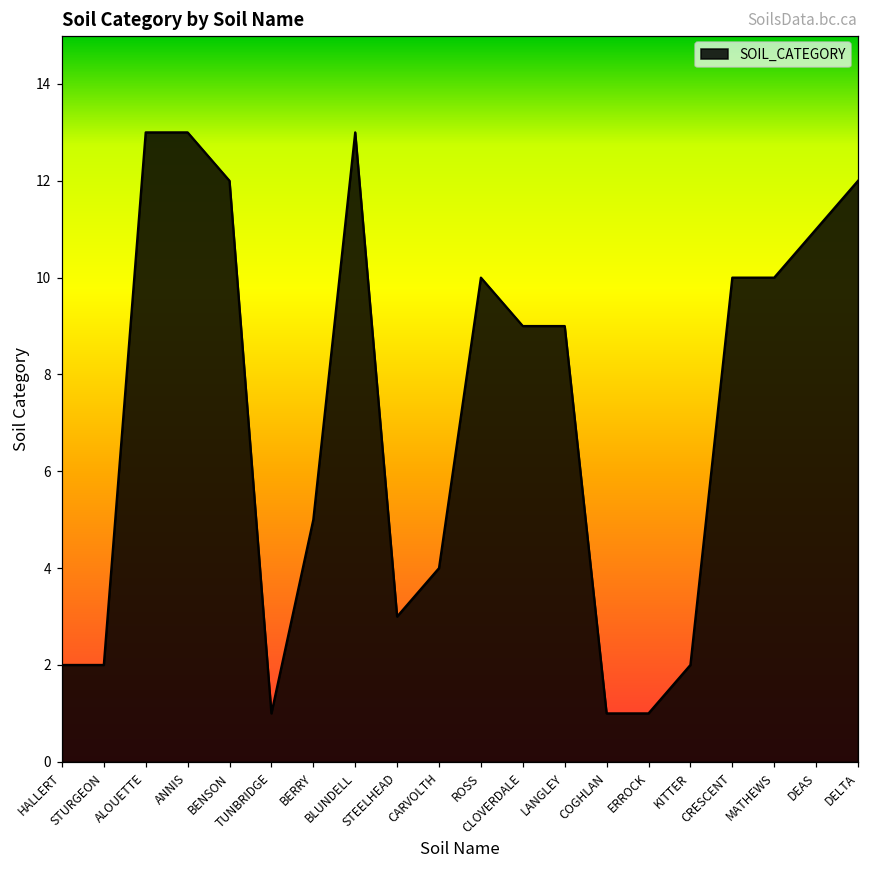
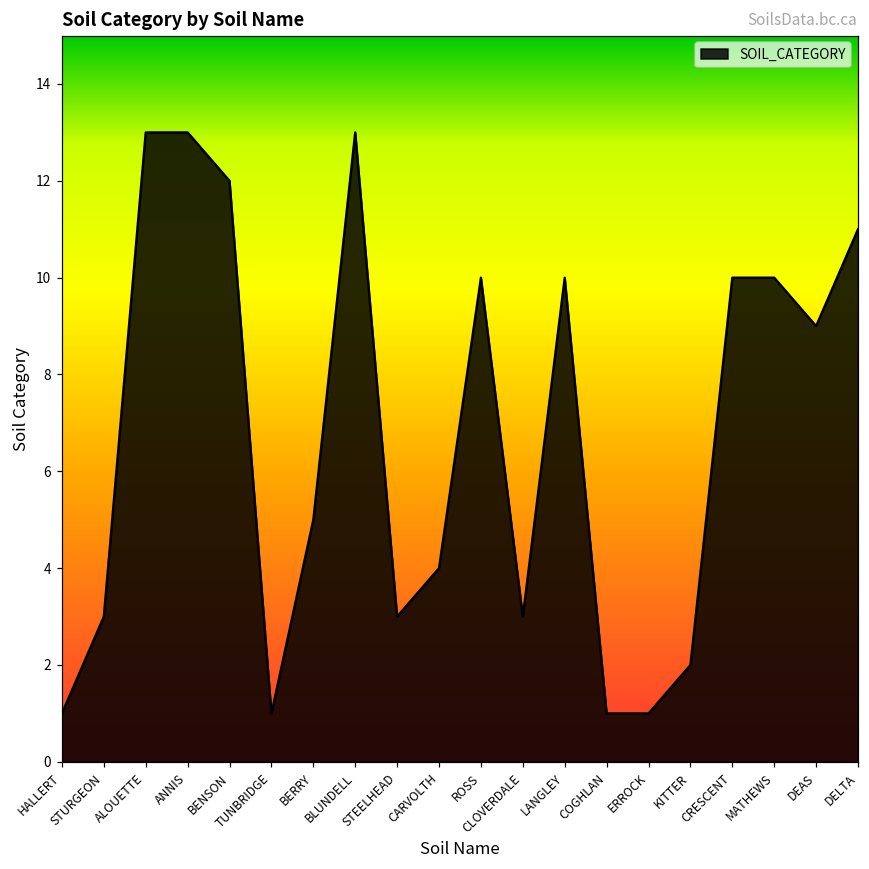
HALLERT: 2 -> 1
STURGEON: 2 -> 3
CLOVERDALE: 9 -> 3
LANGLEY: 9 -> 10
DEAS: 11 -> 9
DELTA: 12 -> 11
